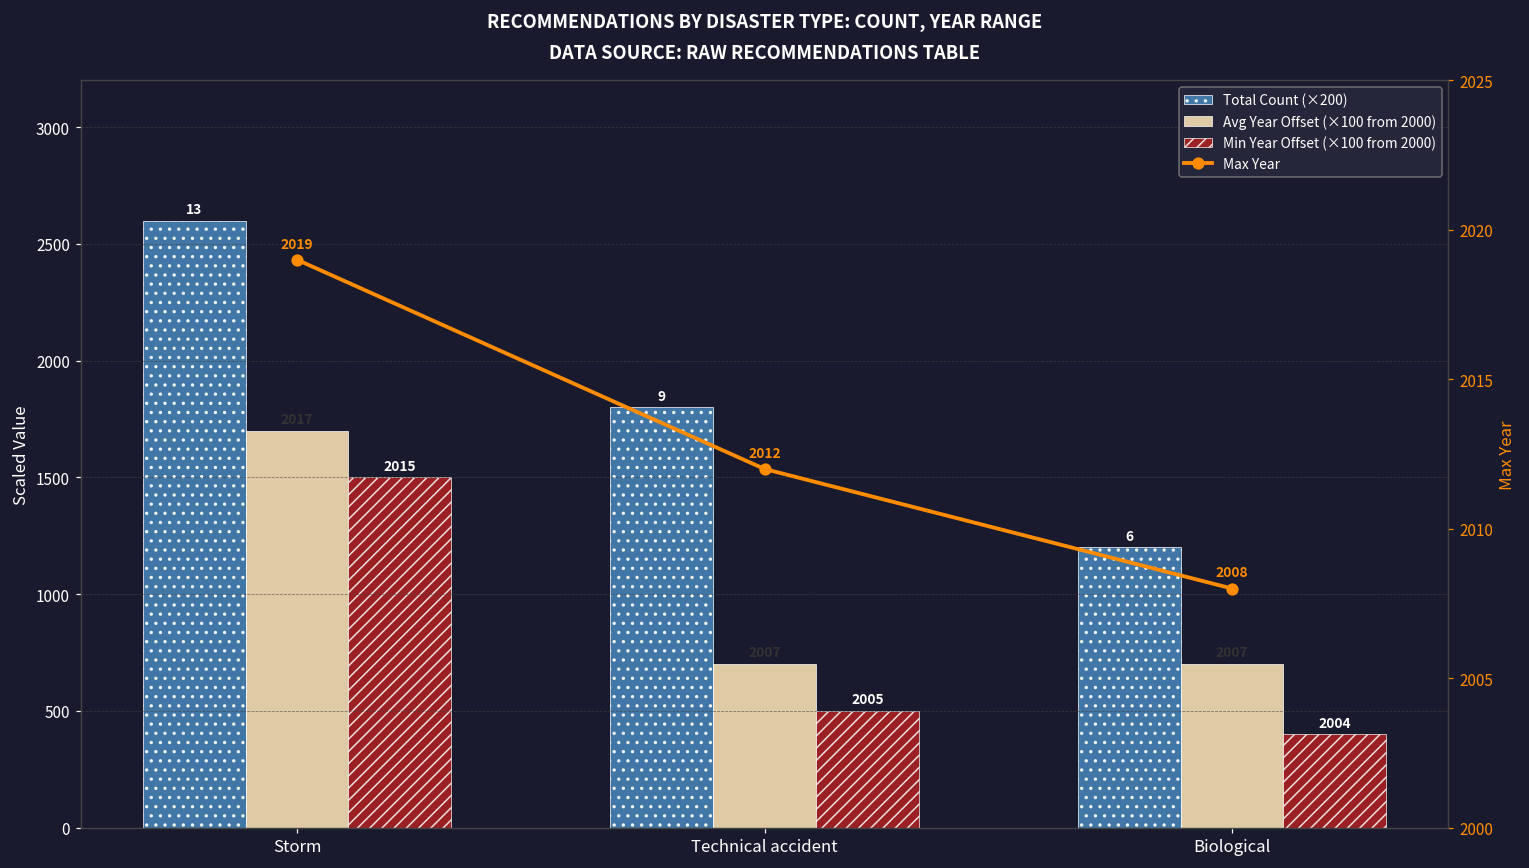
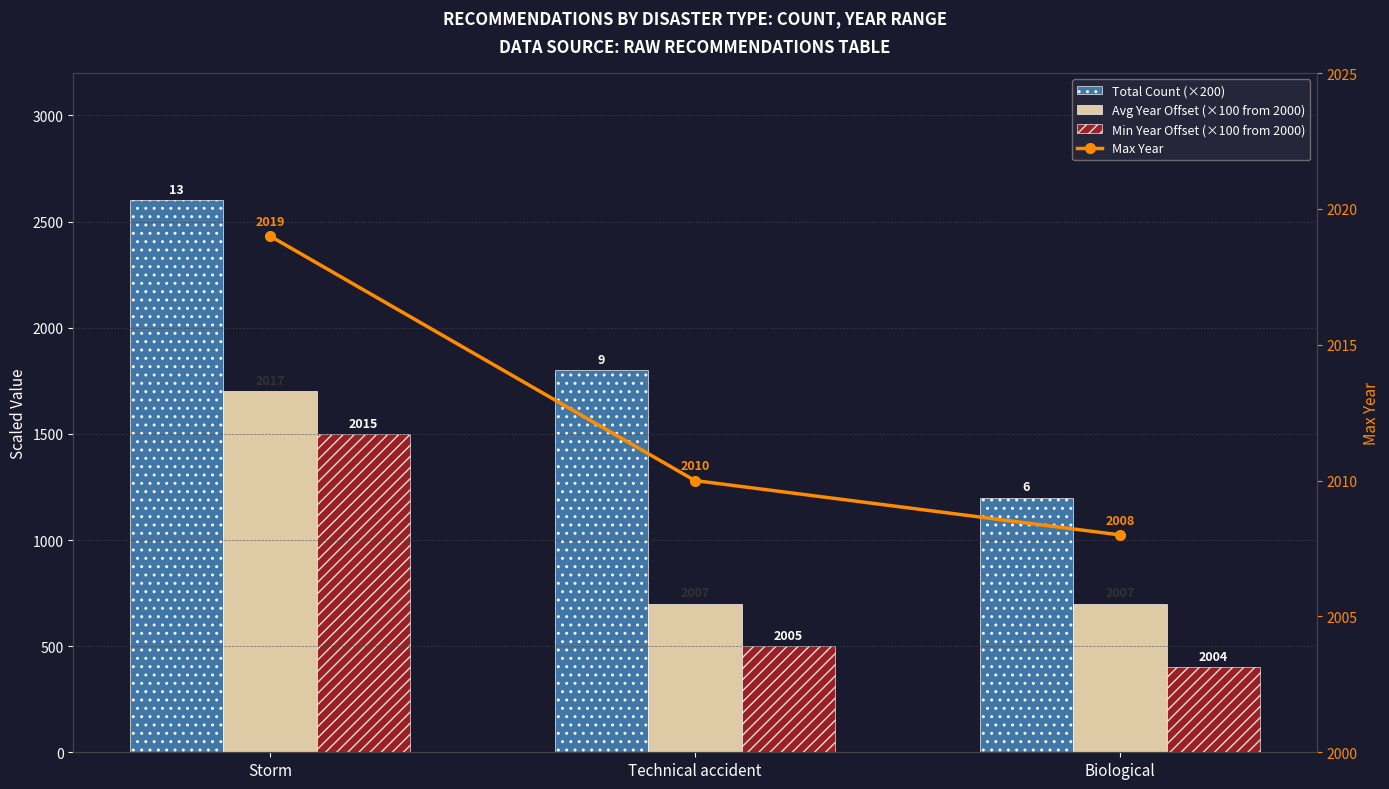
Max Year, Technical accident: 2012 -> 2010
